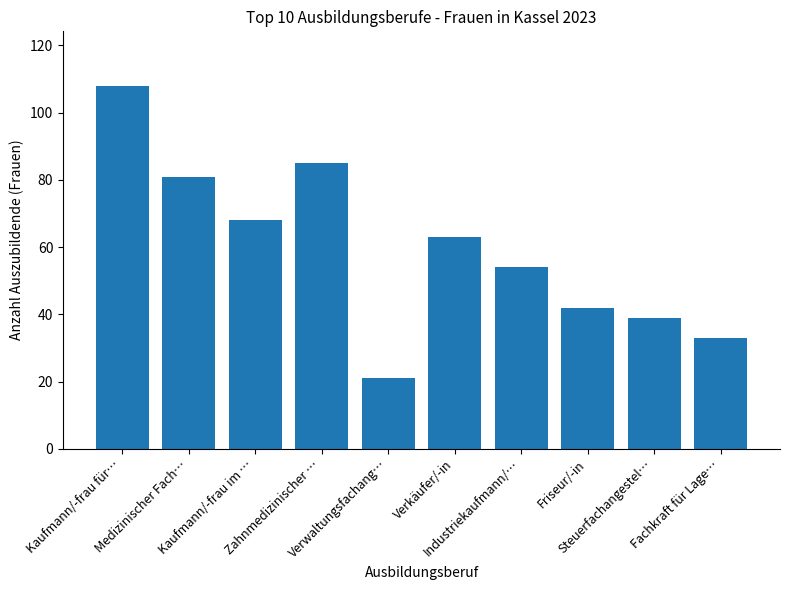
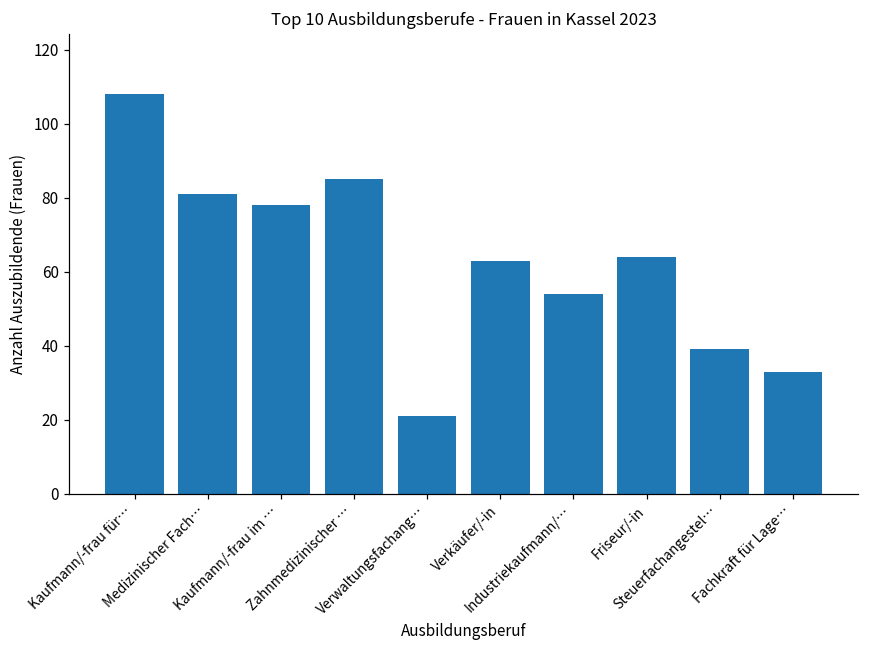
Kaufmann/-frau im …: 68 -> 78
Friseur/-in: 42 -> 64
